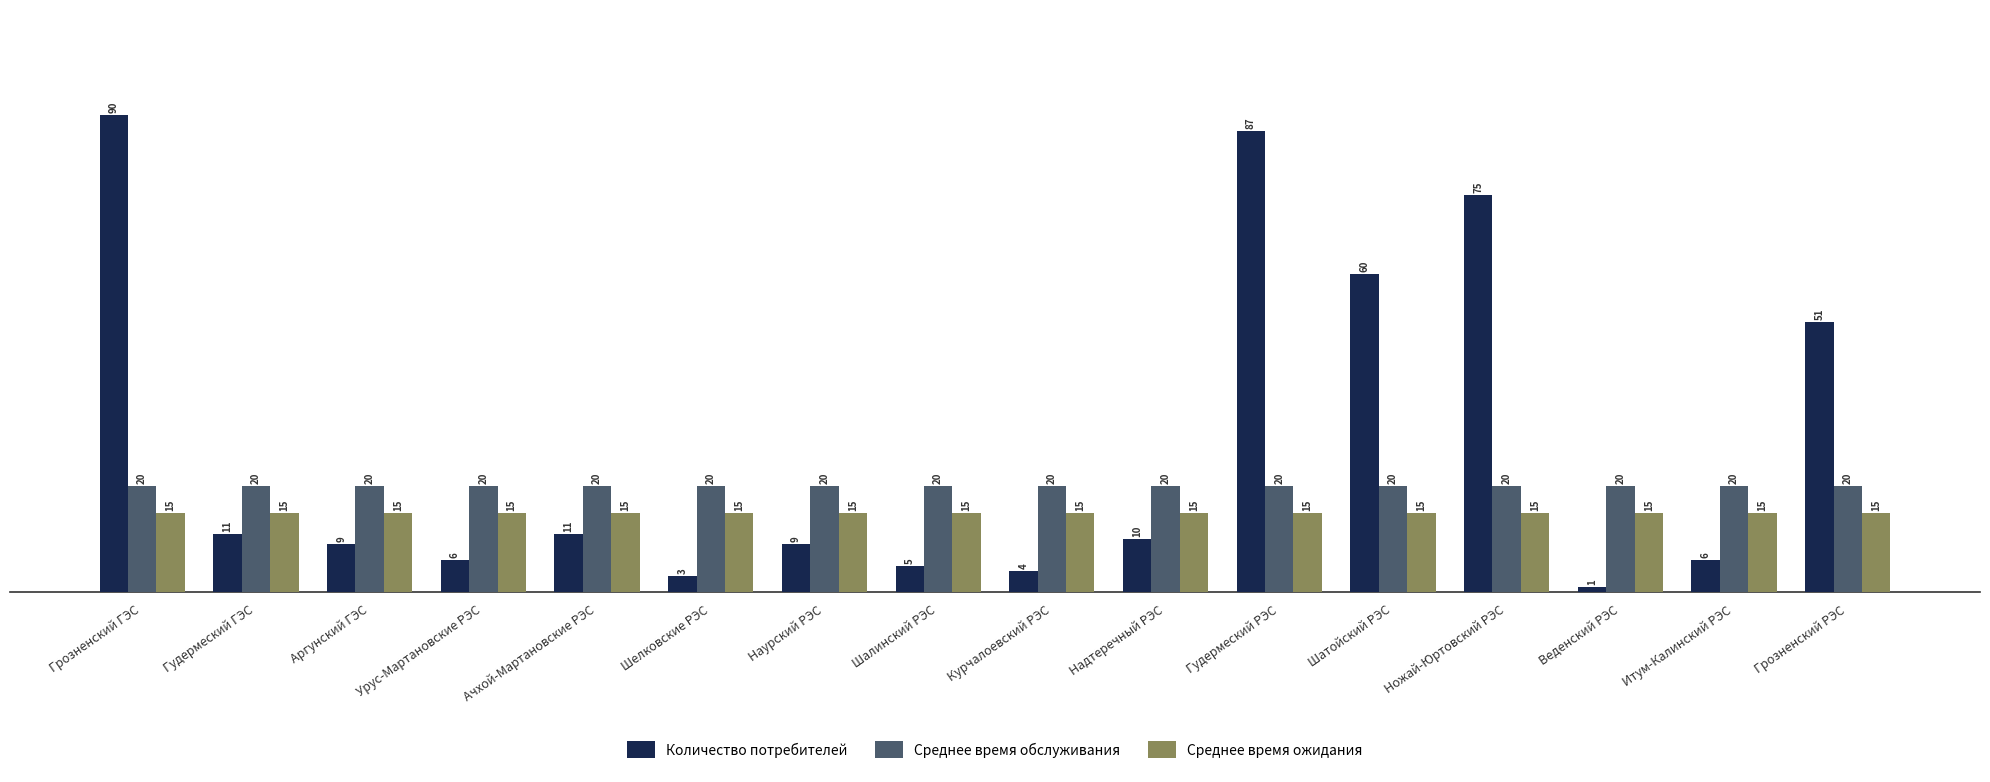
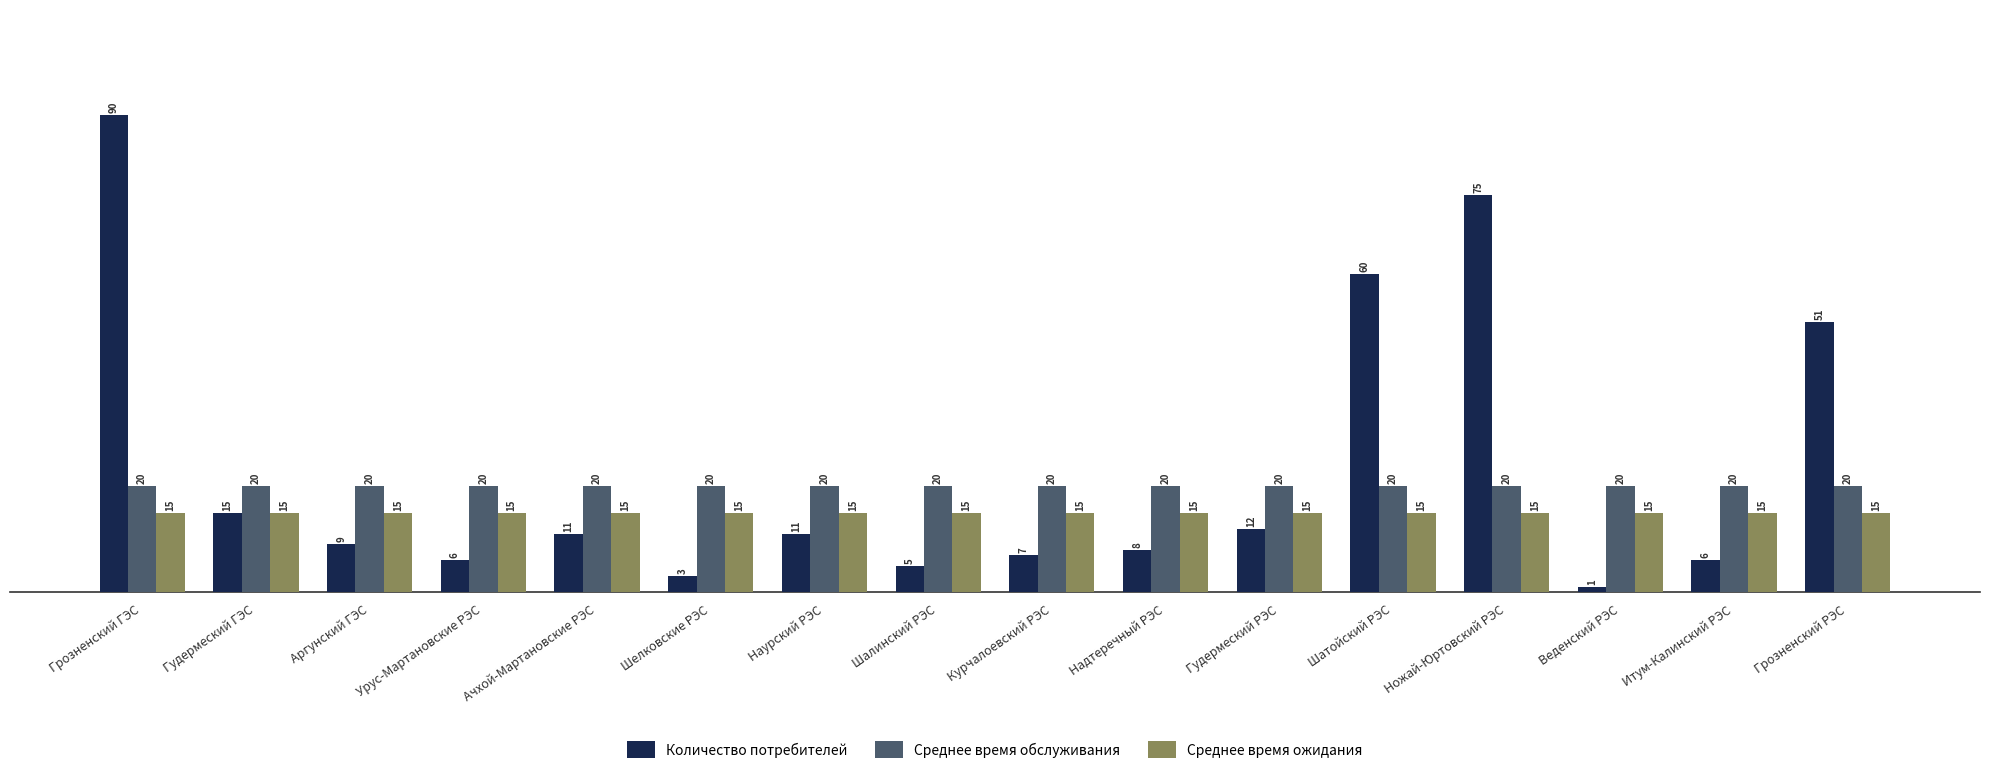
Количество потребителей, Гудермеский ГЭС: 11 -> 15
Количество потребителей, Наурский РЭС: 9 -> 11
Количество потребителей, Курчалоевский РЭС: 4 -> 7
Количество потребителей, Надтеречный РЭС: 10 -> 8
Количество потребителей, Гудермеский РЭС: 87 -> 12
